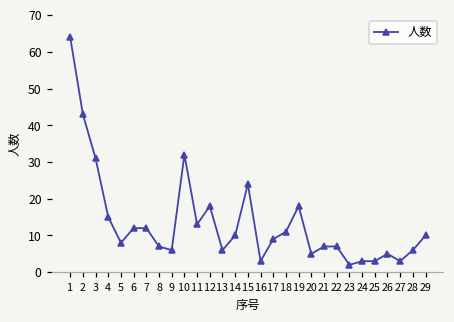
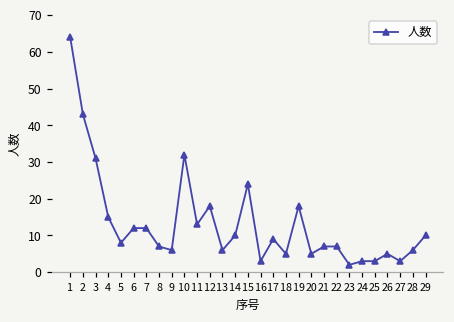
18: 11 -> 5
